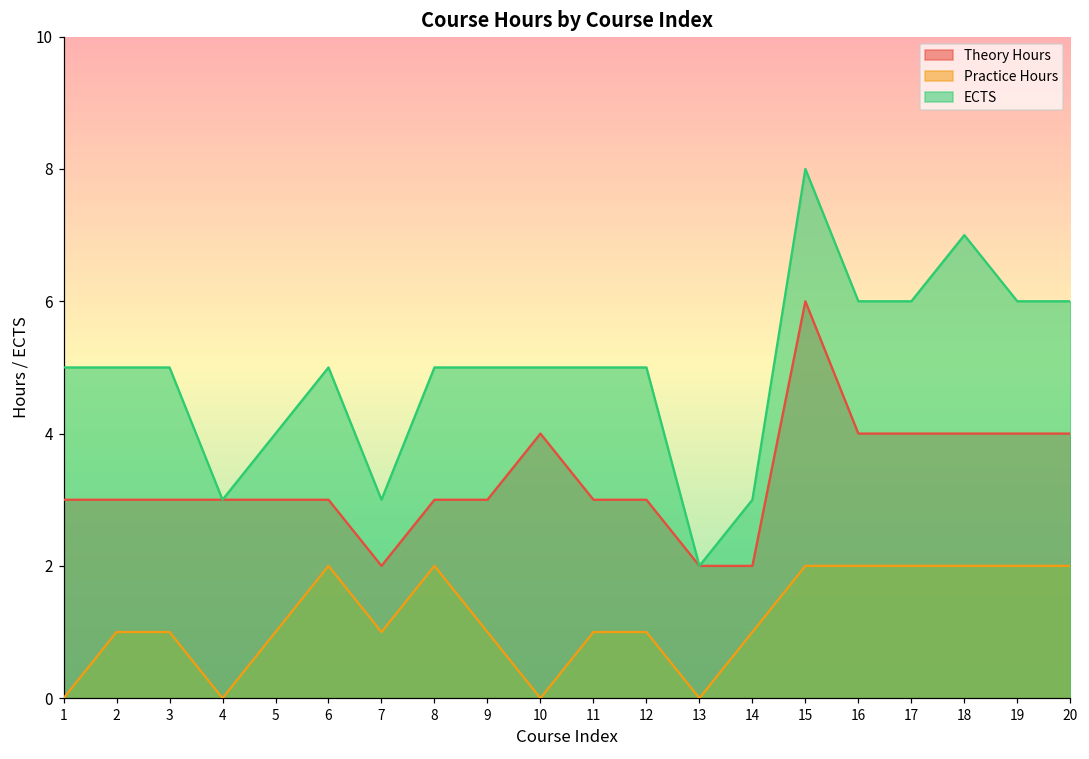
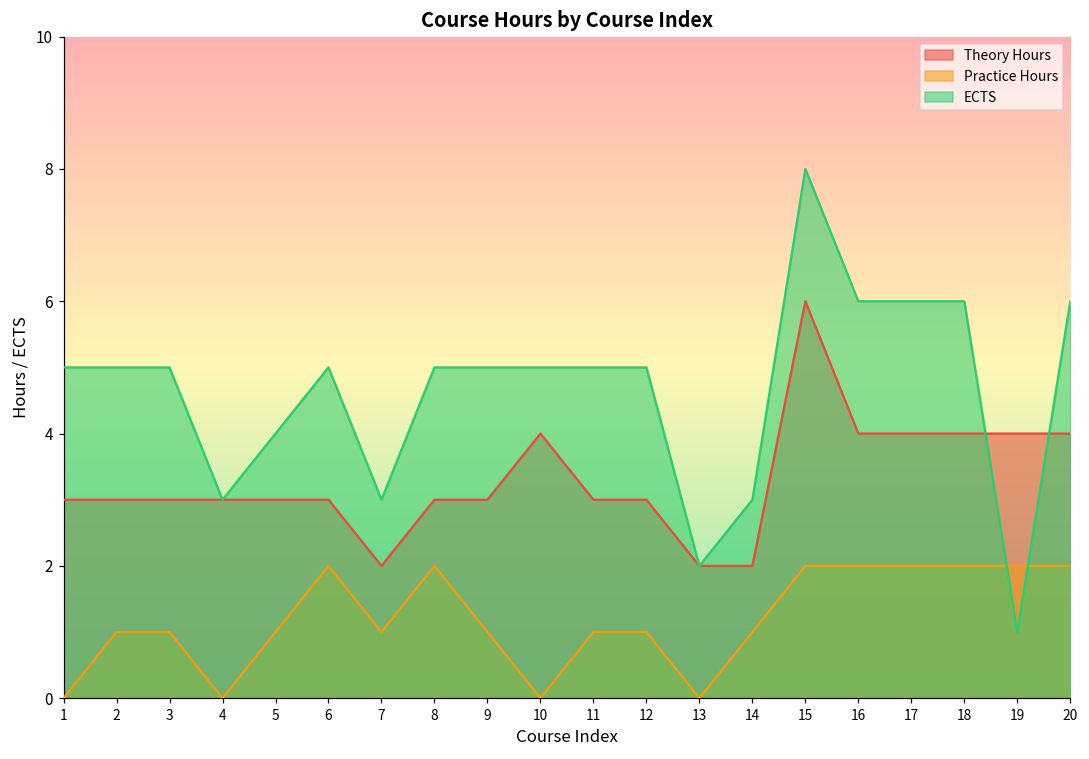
ECTS, 18: 7 -> 6
ECTS, 19: 6 -> 1
